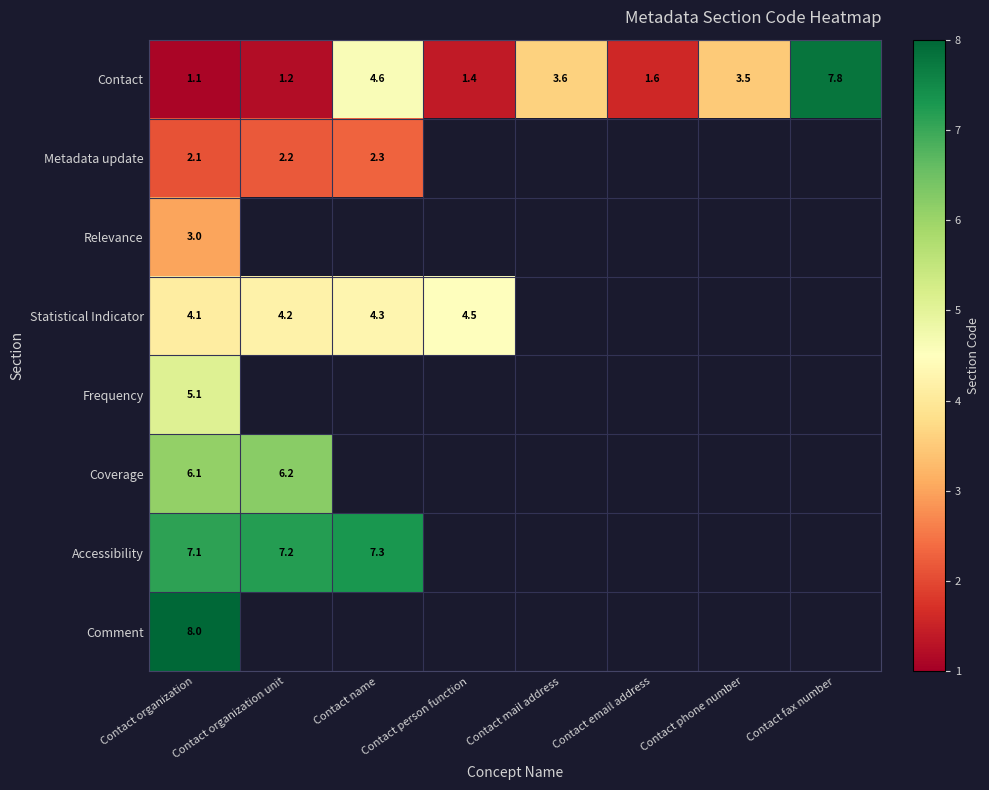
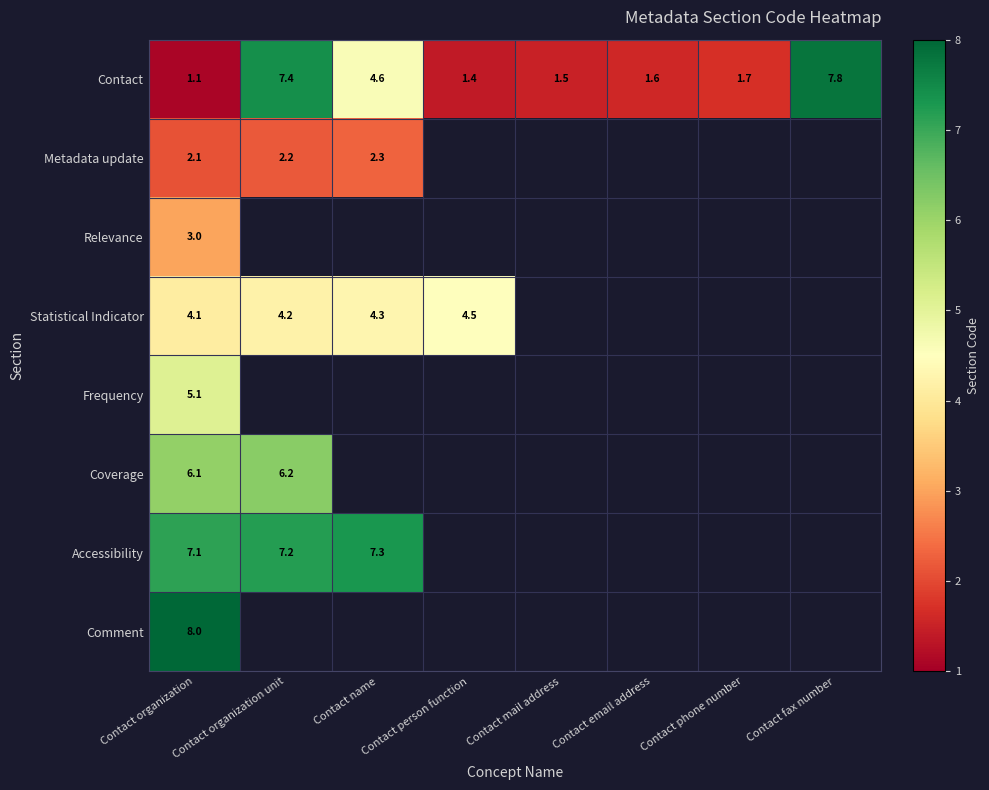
Contact, Contact organization unit: 1.2 -> 7.4
Contact, Contact mail address: 3.6 -> 1.5
Contact, Contact phone number: 3.5 -> 1.7
